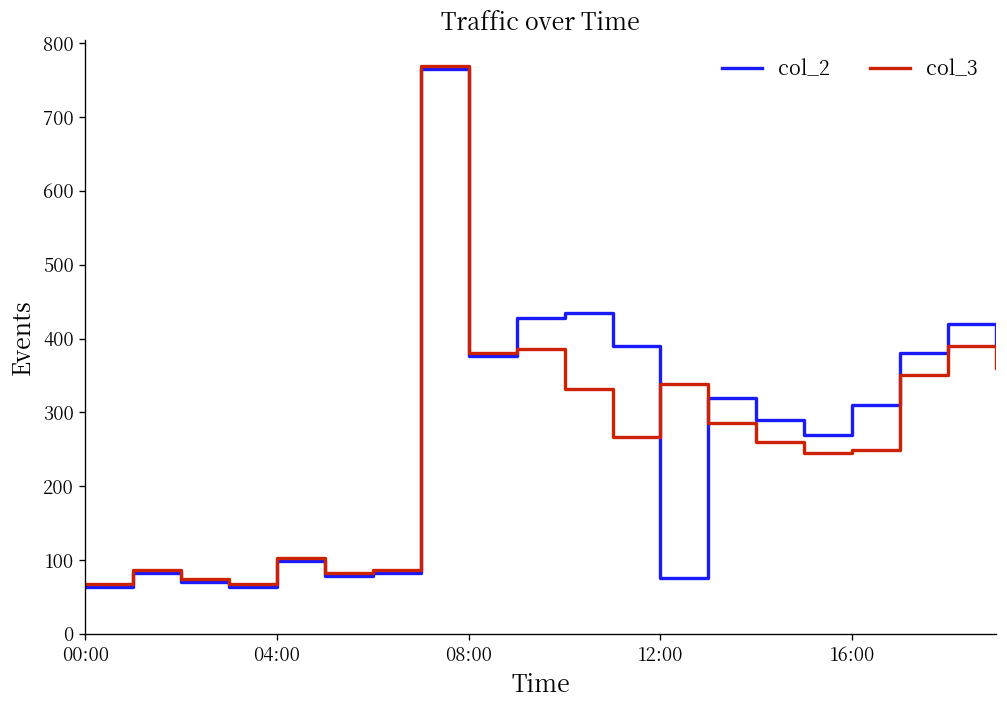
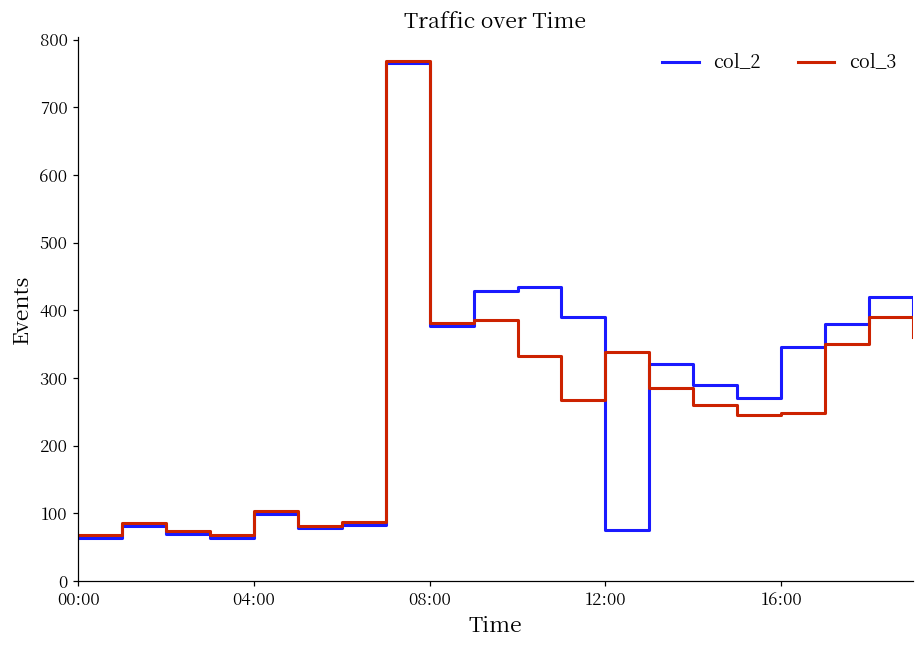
col_2, 16:00: 310 -> 350
